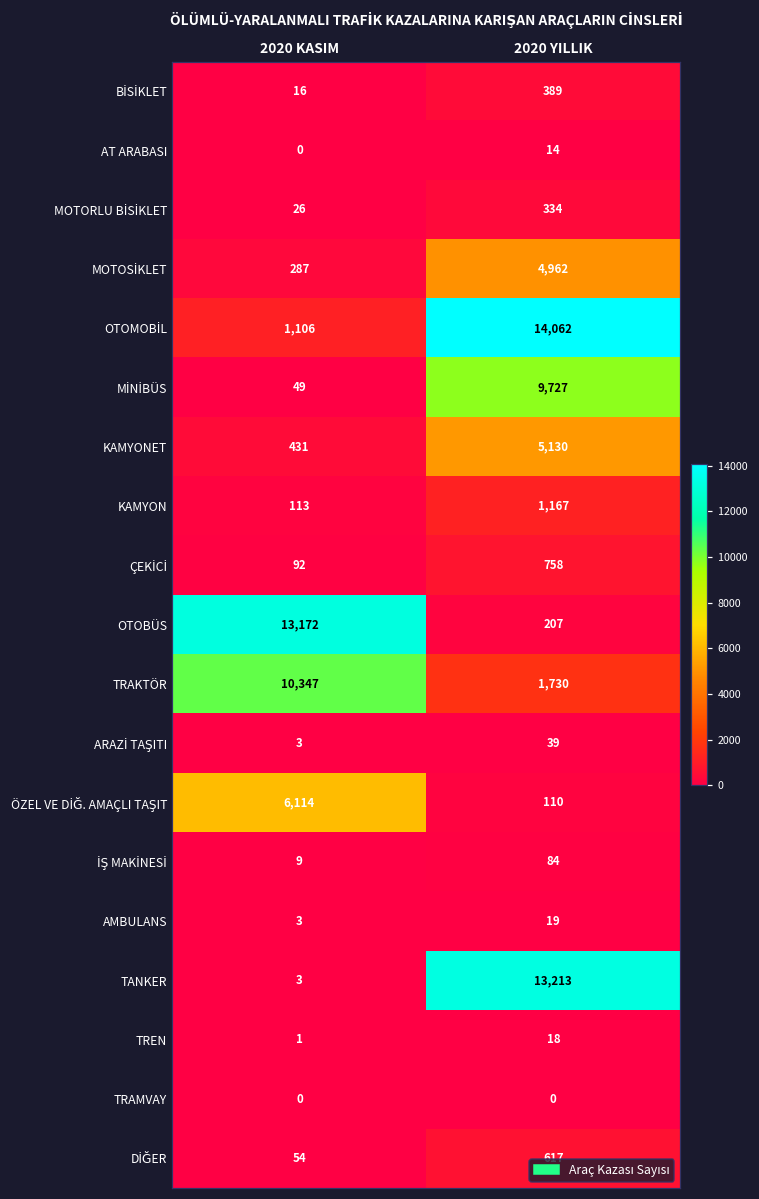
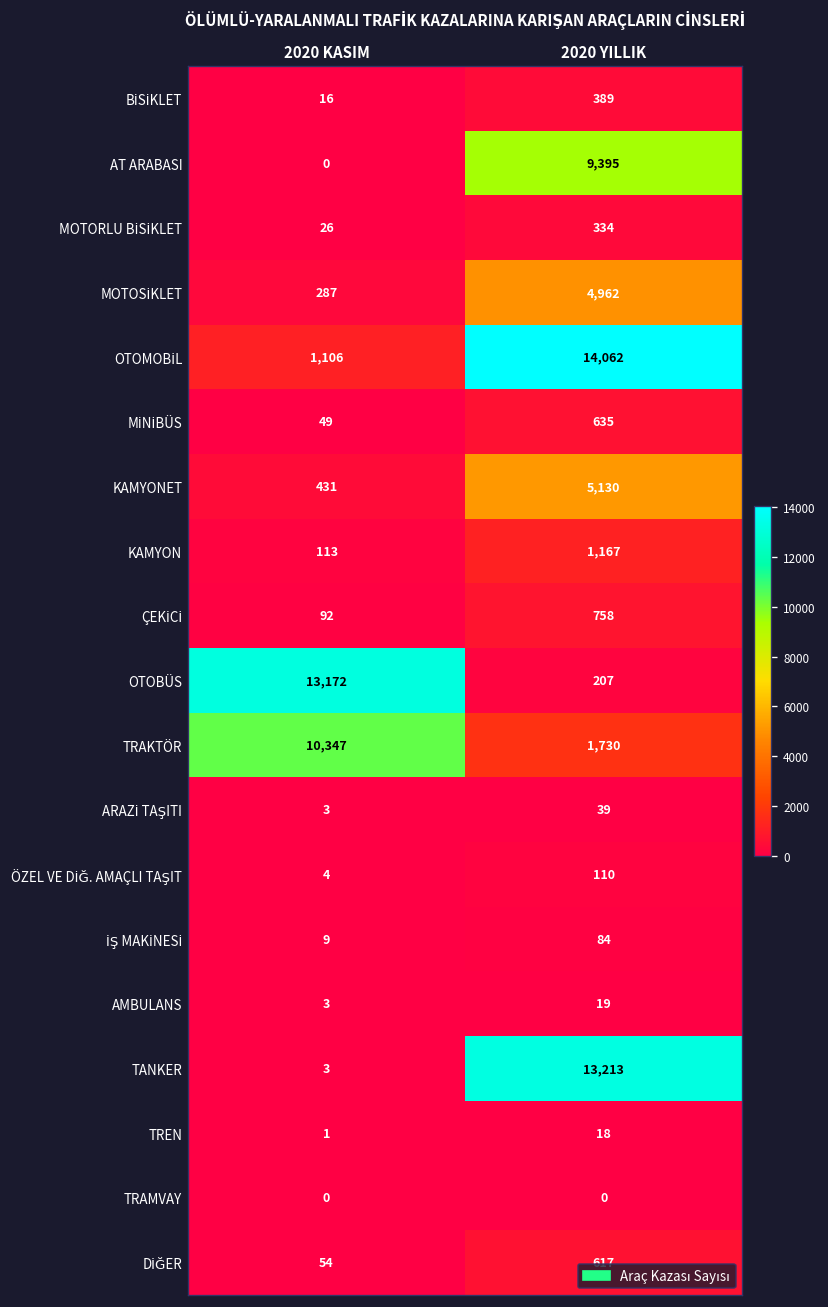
AT ARABASI, 2020 YILLIK: 14 -> 9,395
MİNİBÜS, 2020 YILLIK: 9,727 -> 635
ÖZEL VE DİĞ. AMAÇLI TAŞIT, 2020 KASIM: 6,114 -> 4
